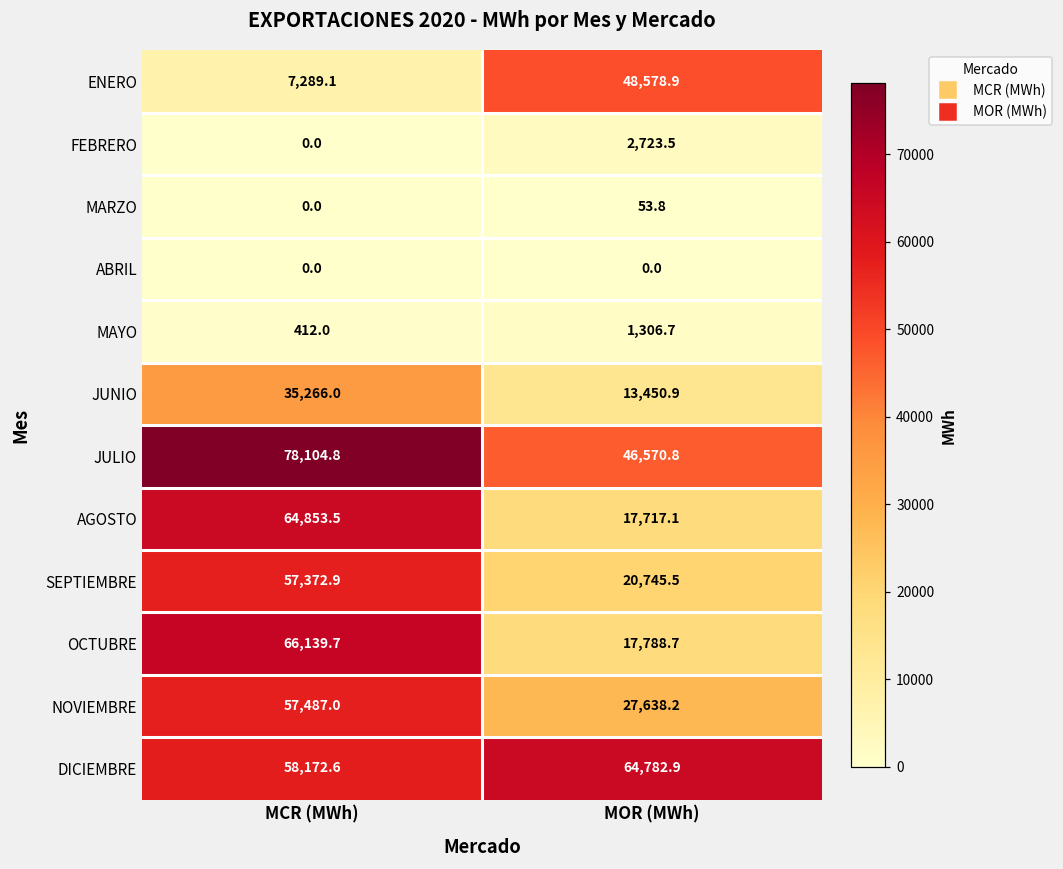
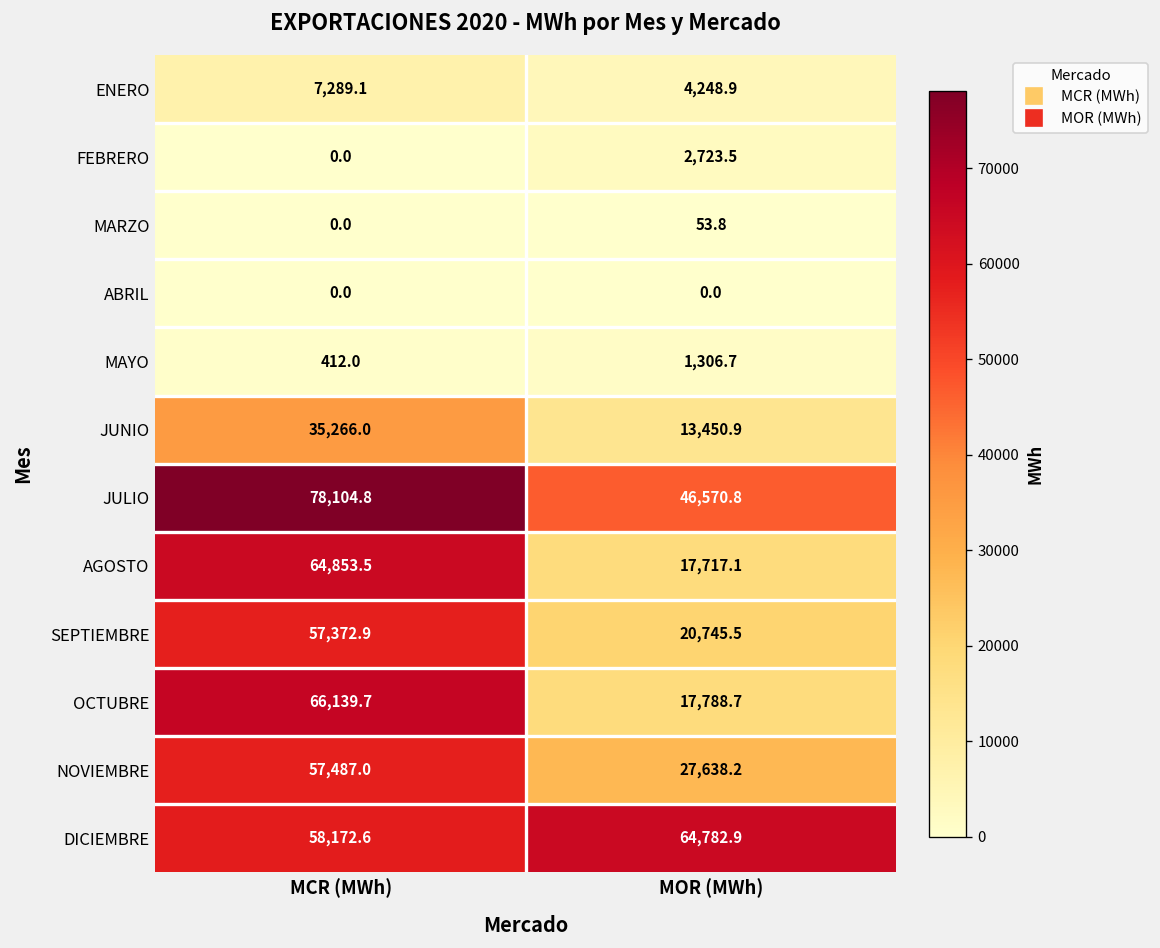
ENERO, MOR (MWh): 48,578.9 -> 4,248.9
